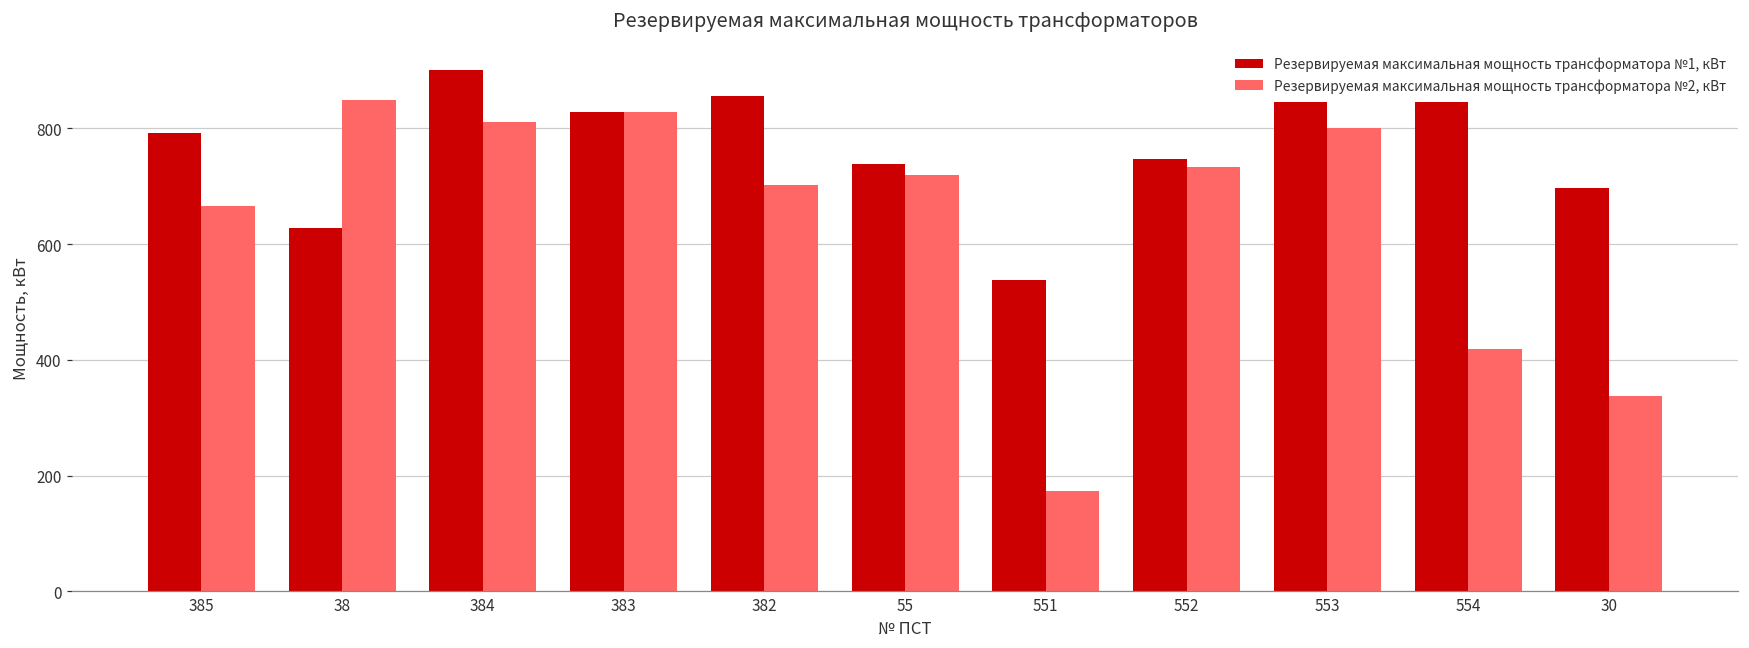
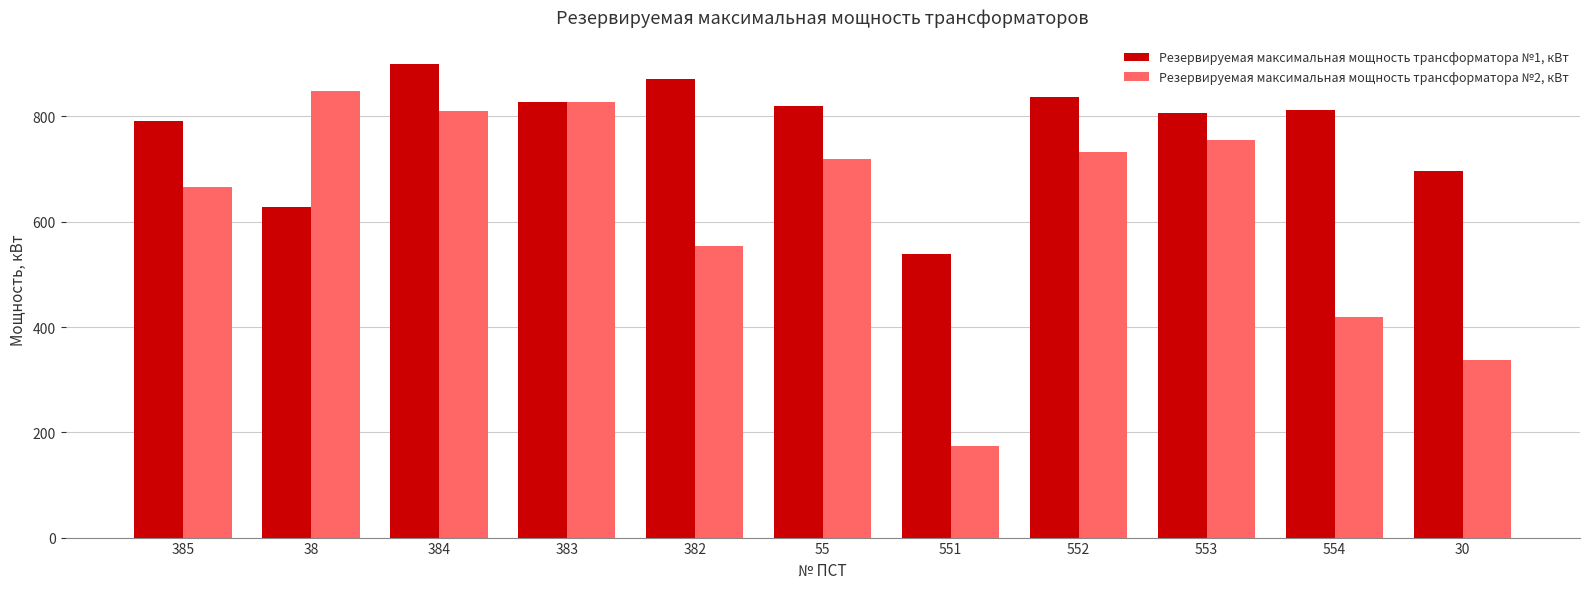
Резервируемая максимальная мощность трансформатора №1, кВт, 382: 860 -> 870
Резервируемая максимальная мощность трансформатора №2, кВт, 382: 700 -> 550
Резервируемая максимальная мощность трансформатора №1, кВт, 55: 740 -> 820
Резервируемая максимальная мощность трансформатора №1, кВт, 552: 750 -> 840
Резервируемая максимальная мощность трансформатора №1, кВт, 553: 850 -> 810
Резервируемая максимальная мощность трансформатора №2, кВт, 553: 800 -> 760
Резервируемая максимальная мощность трансформатора №1, кВт, 554: 850 -> 810
